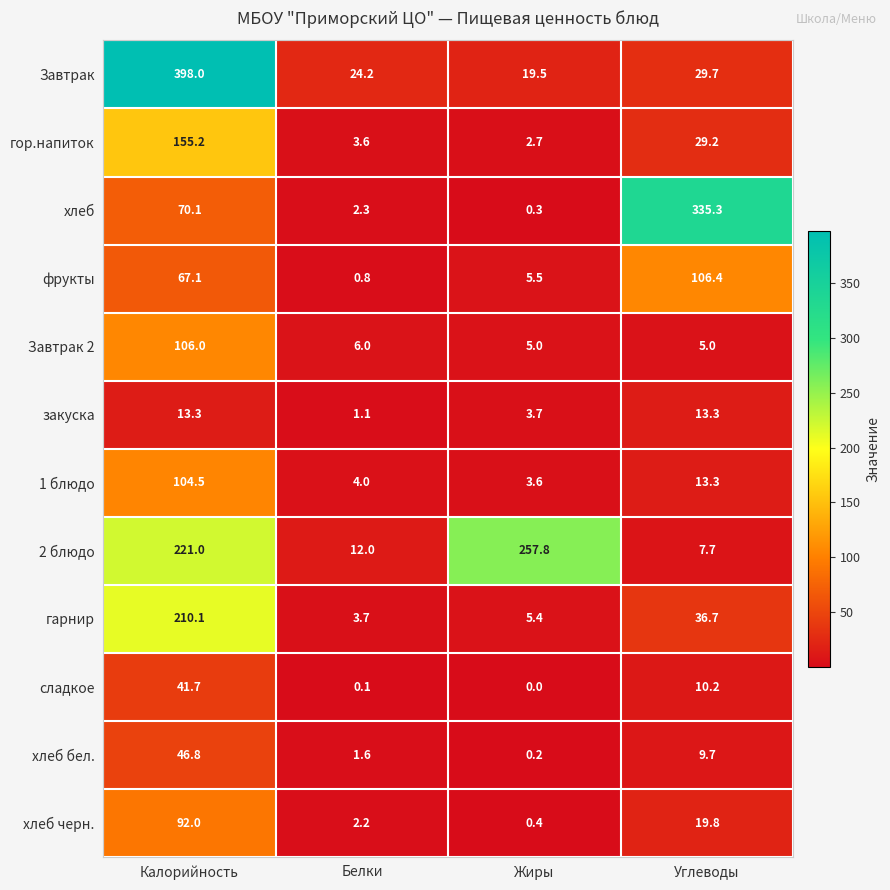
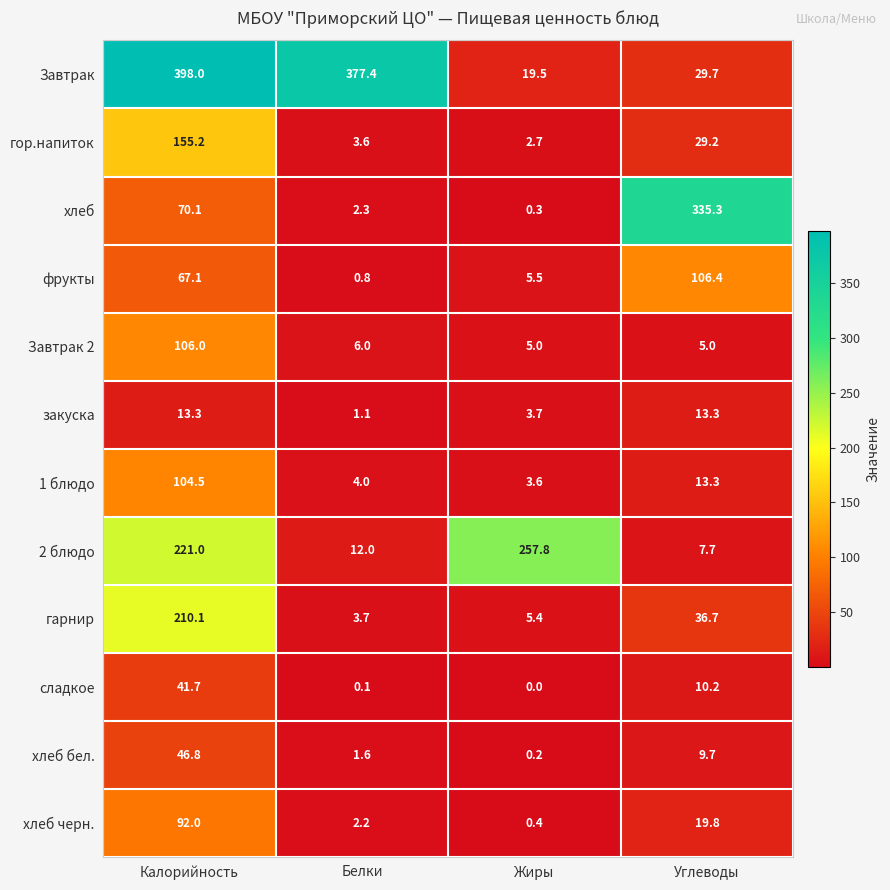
Завтрак, Белки: 24.2 -> 377.4
